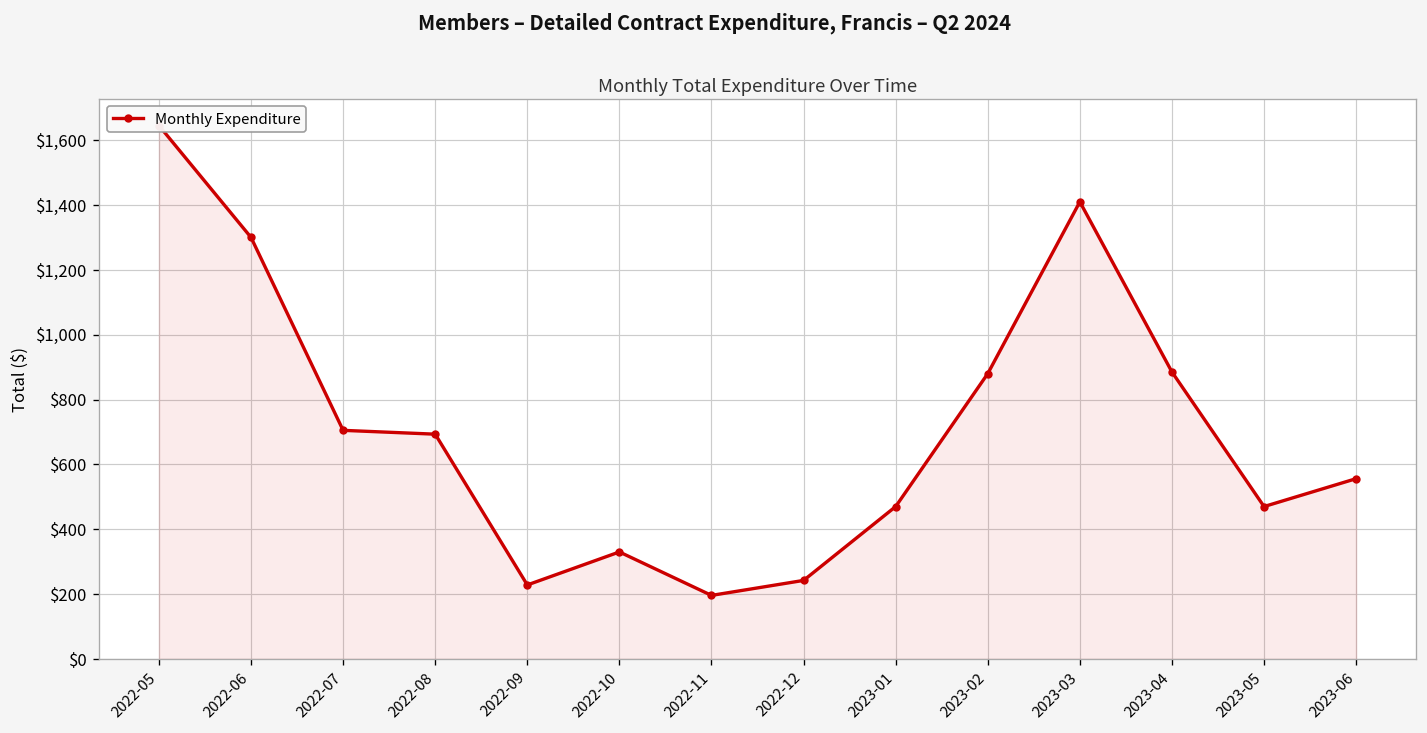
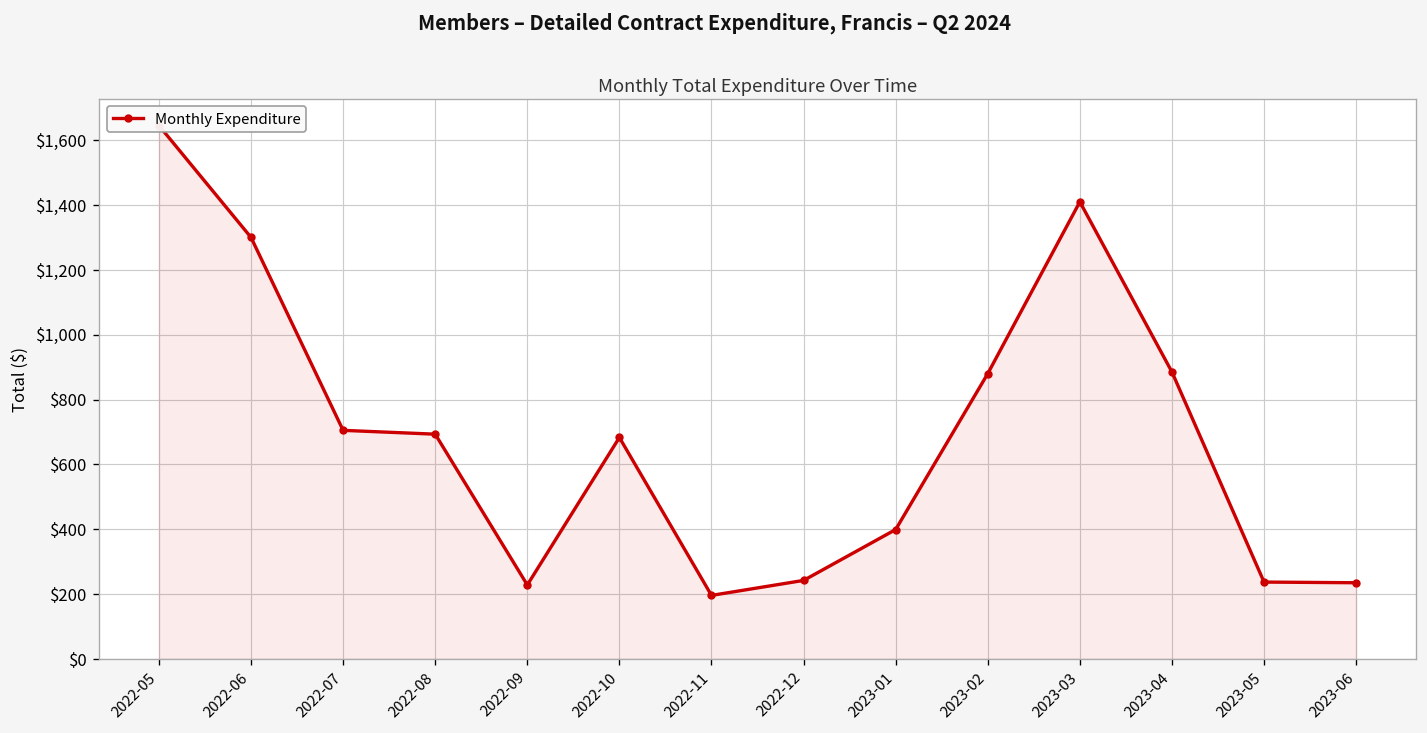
2022-10: $330 -> $680
2023-01: $470 -> $400
2023-05: $470 -> $240
2023-06: $560 -> $240
